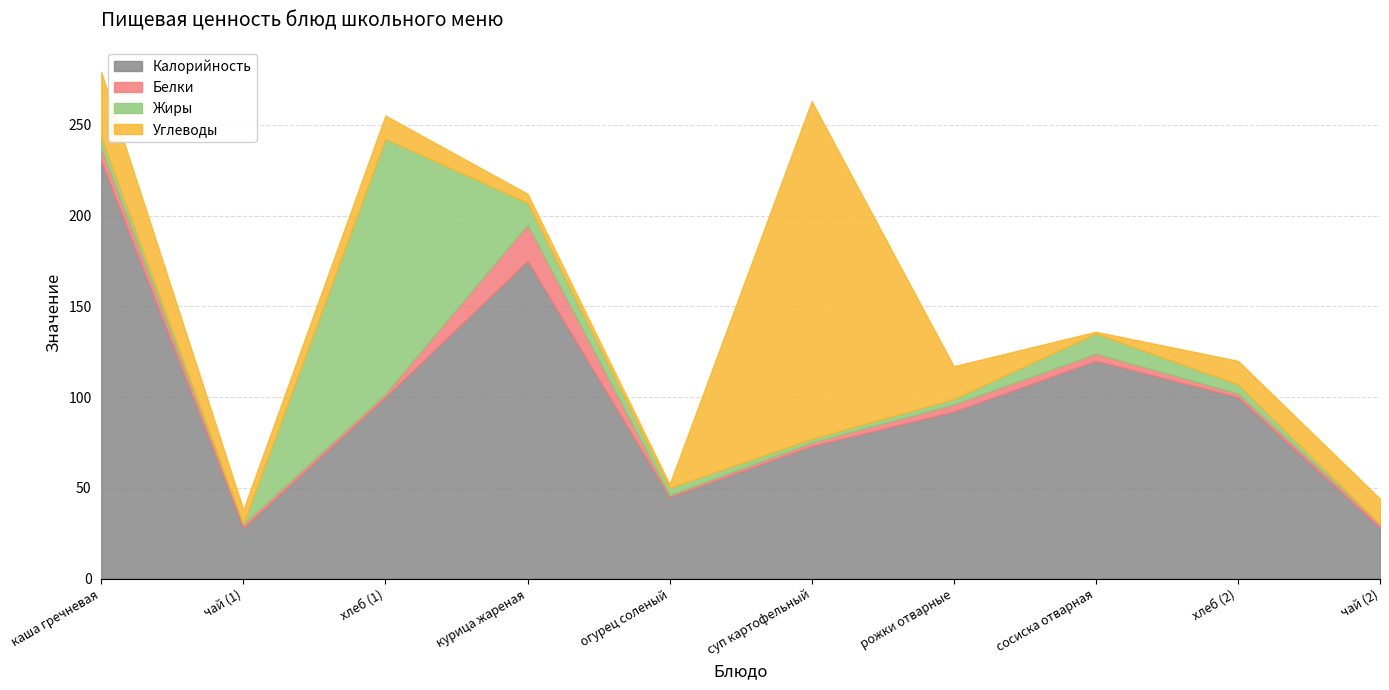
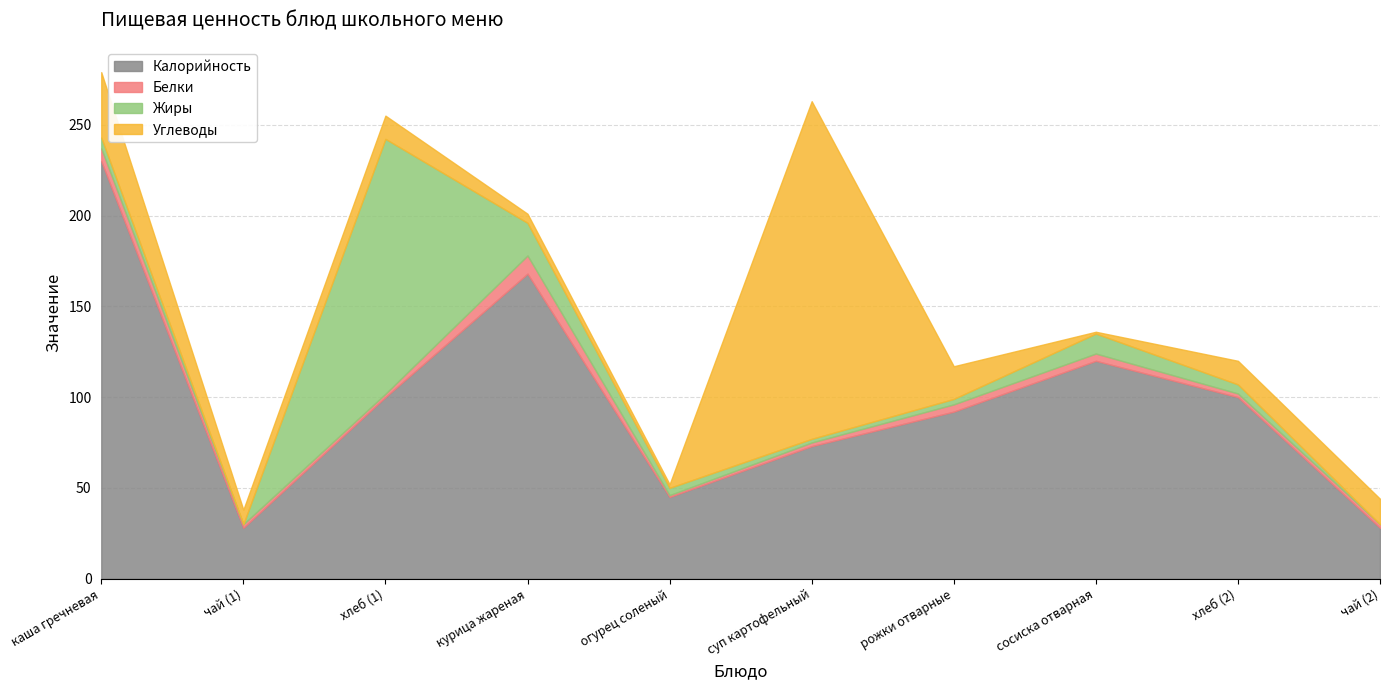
Калорийность, курица жареная: 175 -> 168
Белки, курица жареная: 20 -> 10
Жиры, курица жареная: 12 -> 18
